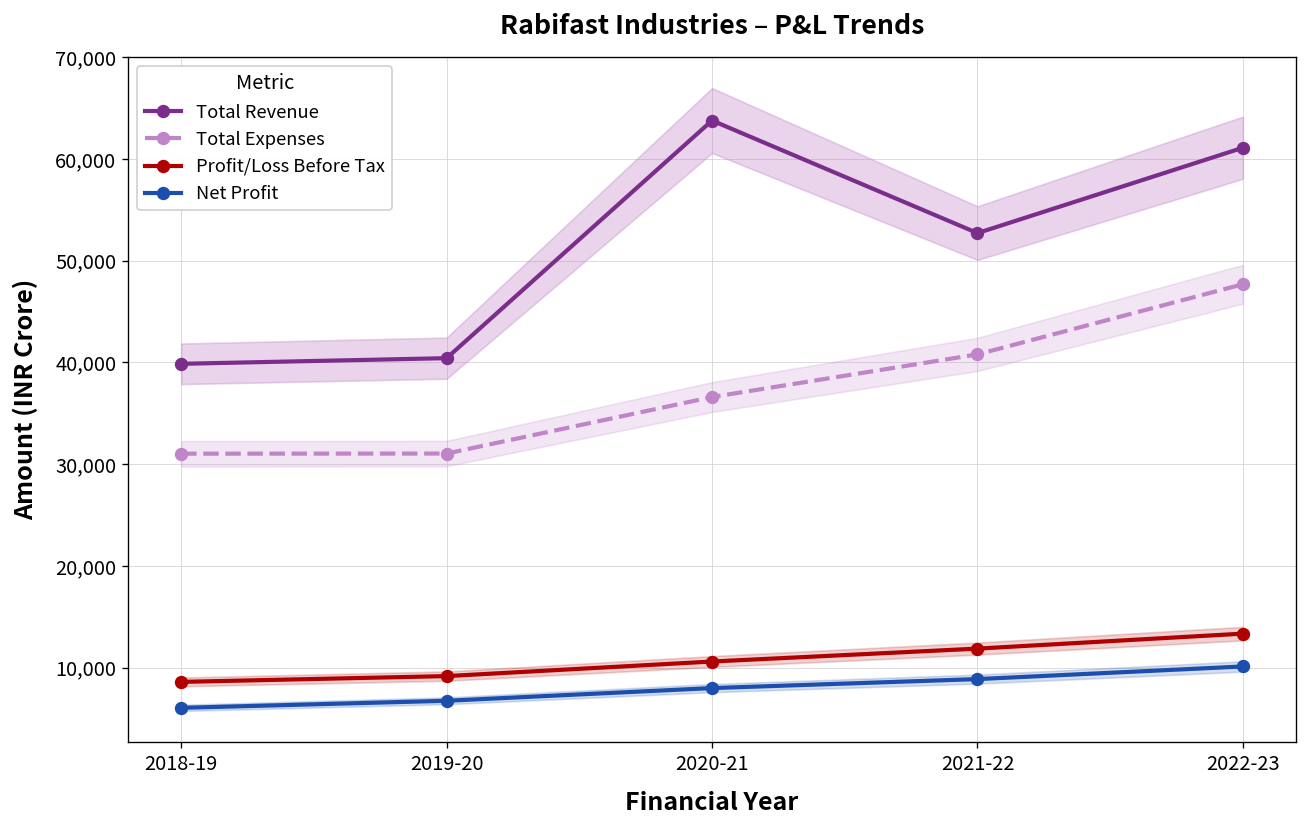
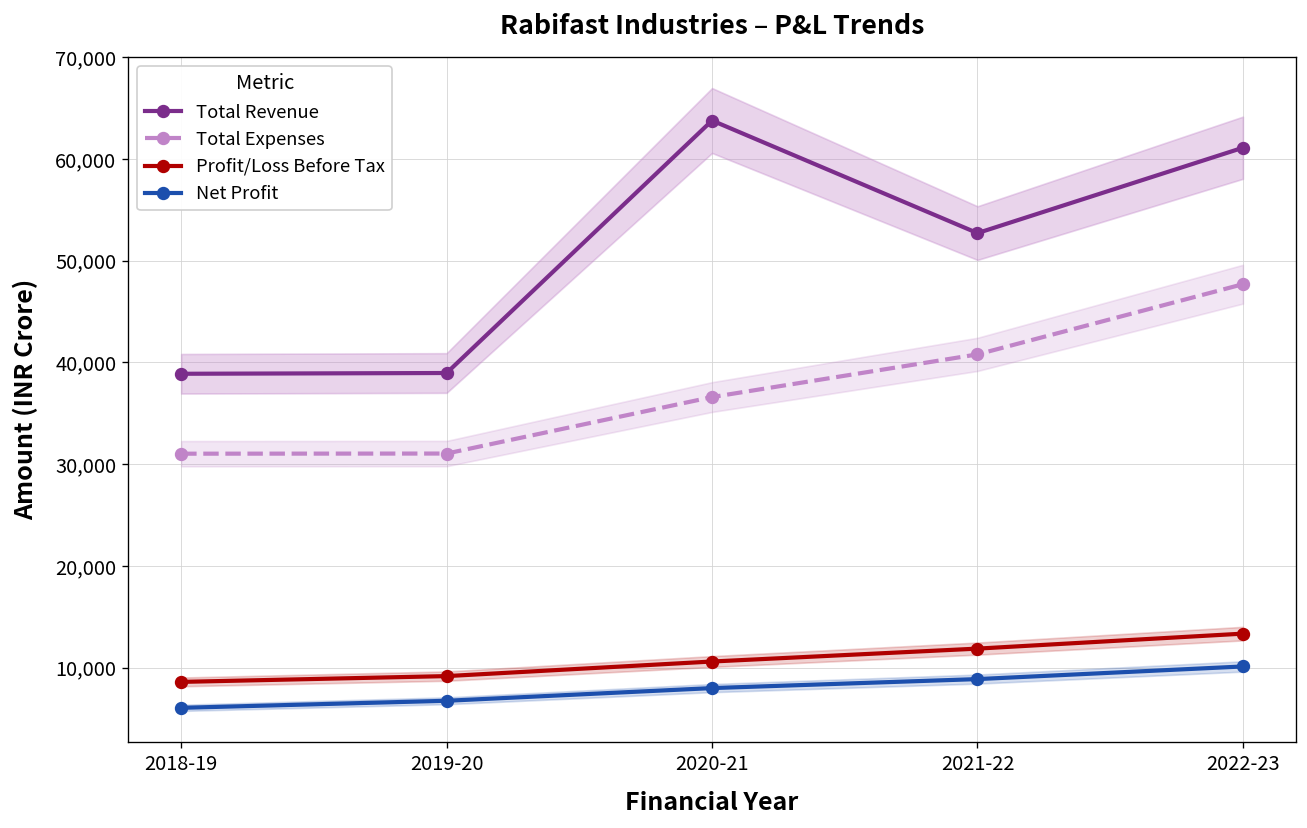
Total Revenue, 2018-19: 40,000 -> 39,000
Total Revenue, 2019-20: 40,000 -> 39,000
